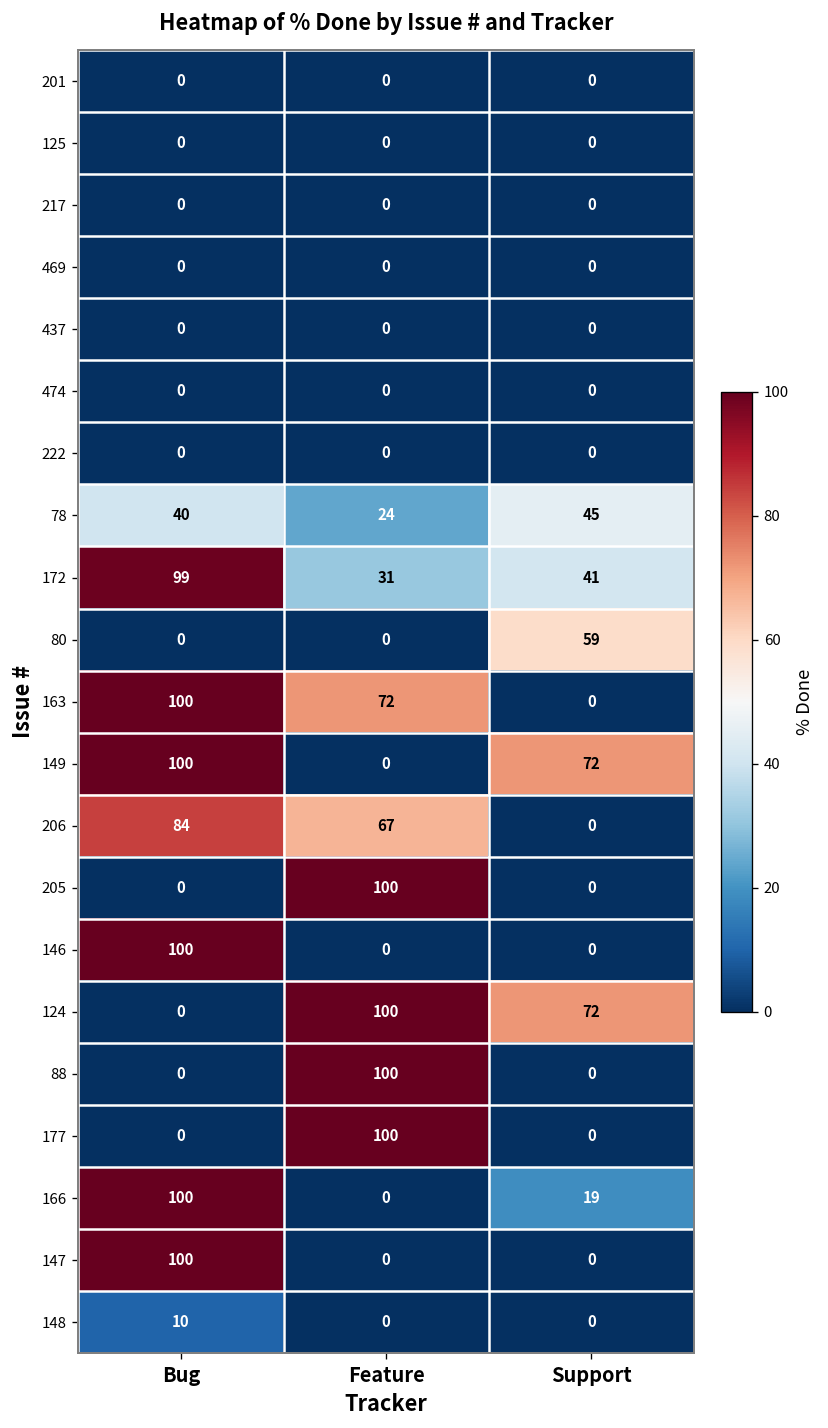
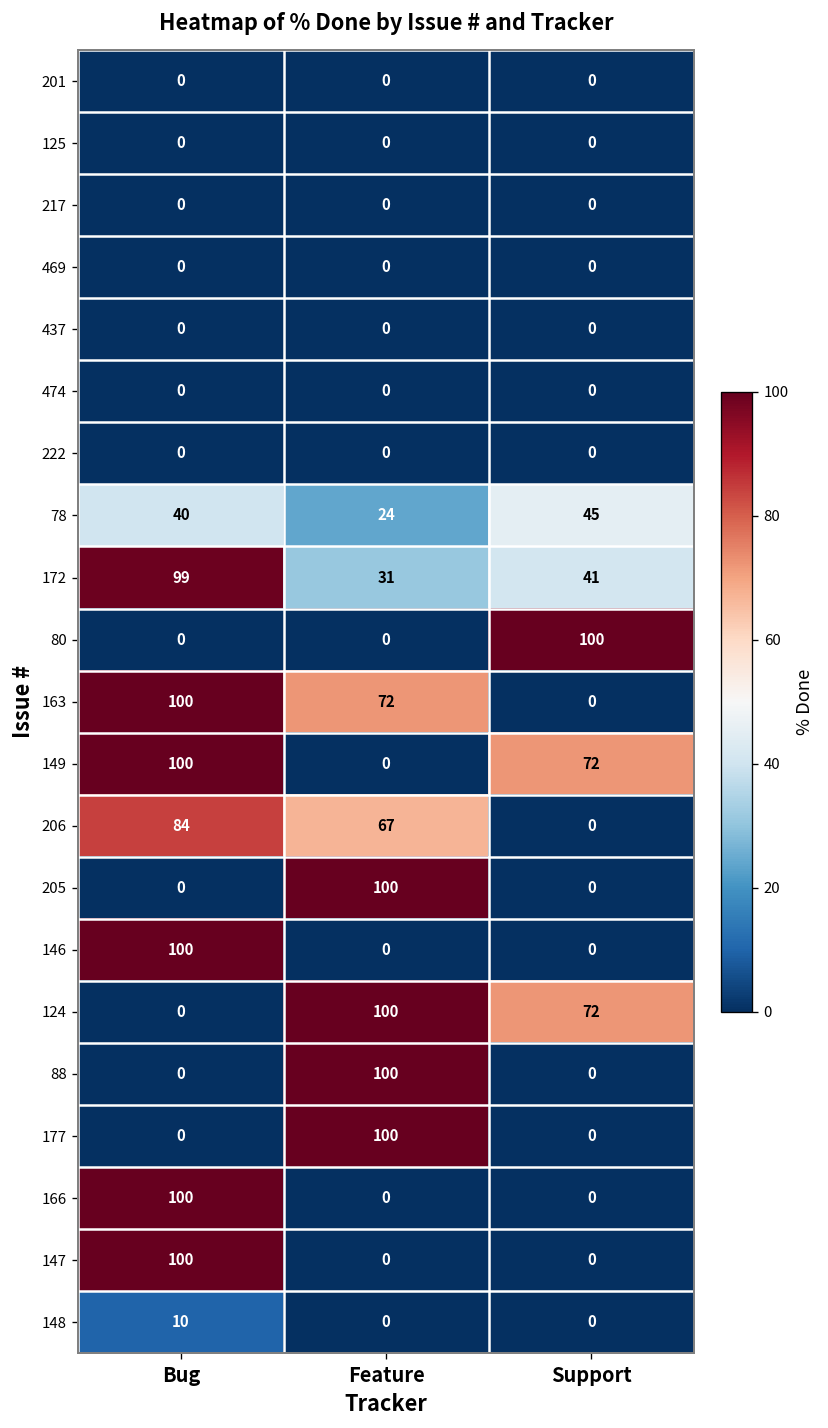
80, Support: 59 -> 100
166, Support: 19 -> 0
